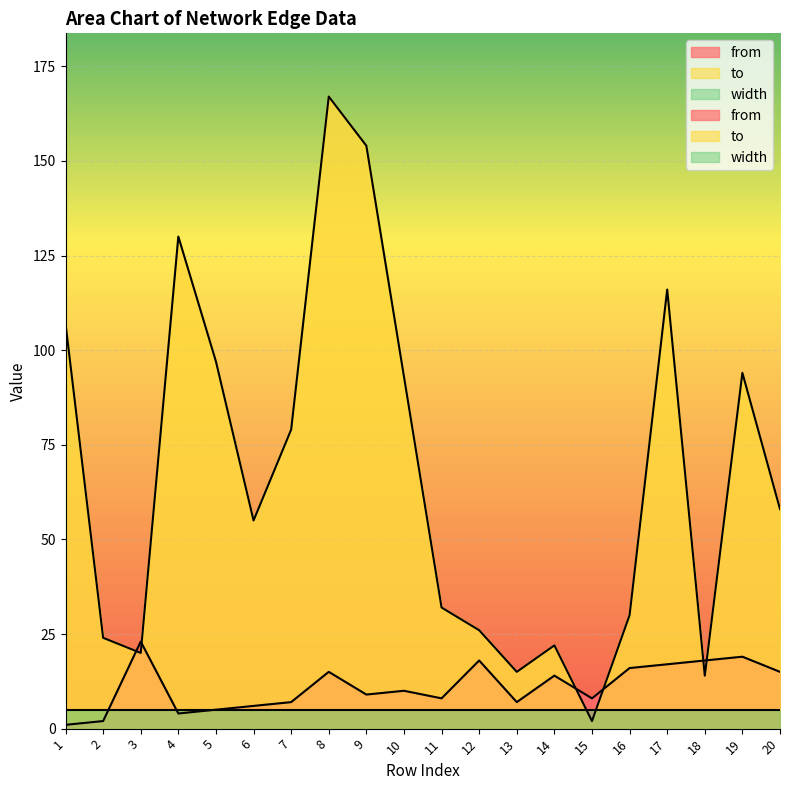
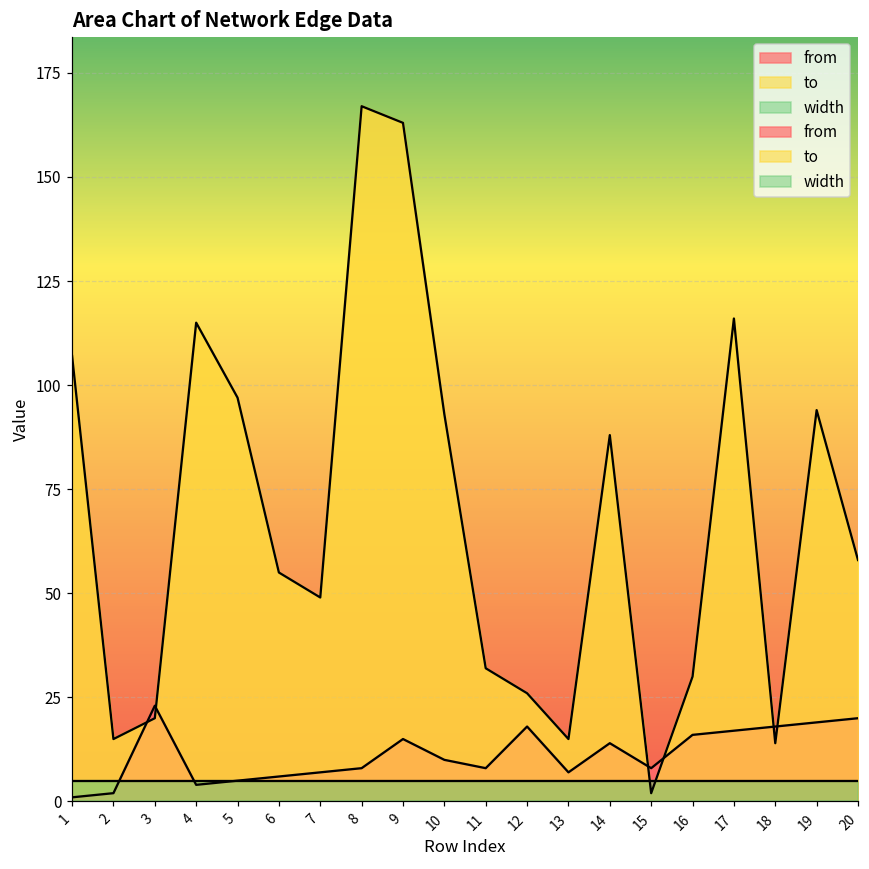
to, 2: 24 -> 15
to, 4: 130 -> 115
to, 7: 79 -> 49
from, 8: 15 -> 8
from, 9: 9 -> 15
to, 9: 154 -> 163
to, 14: 22 -> 88
from, 20: 15 -> 20
